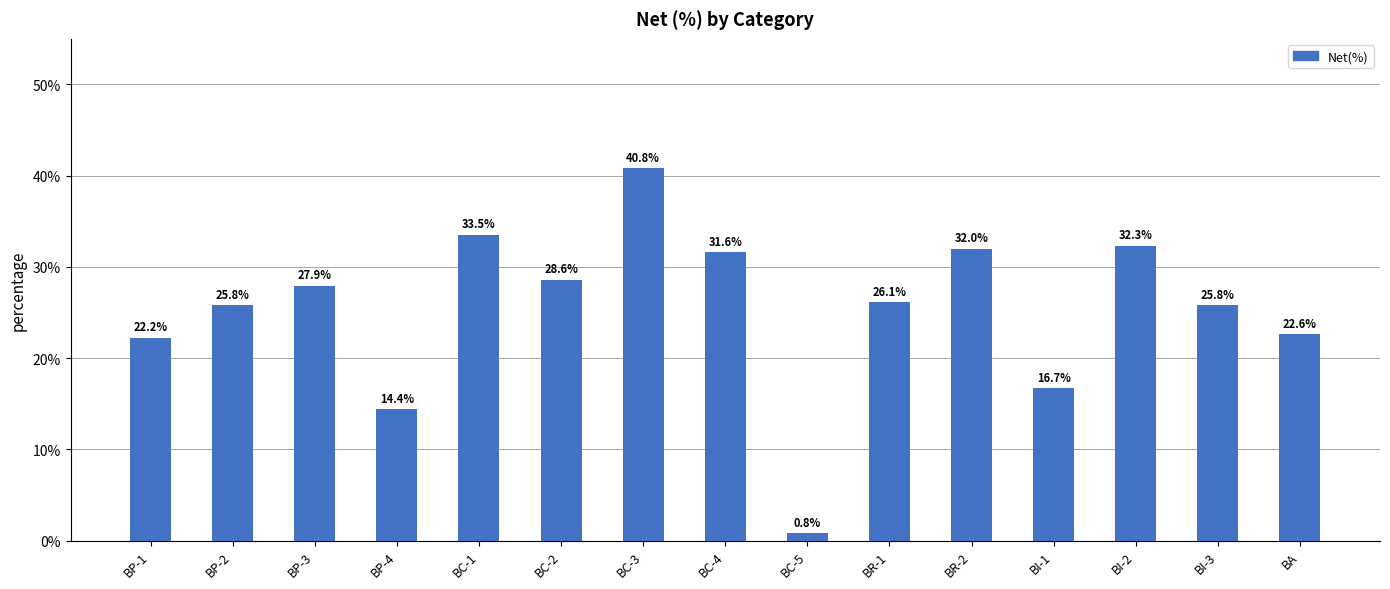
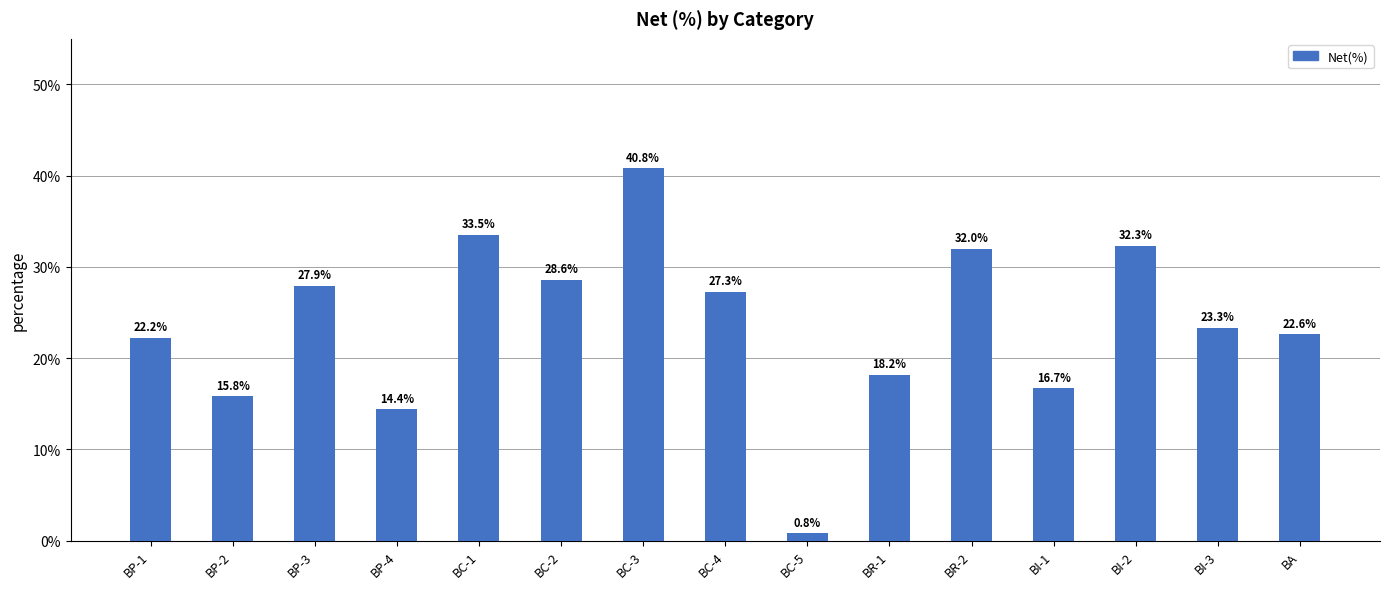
BP-2: 25.8% -> 15.8%
BC-4: 31.6% -> 27.3%
BR-1: 26.1% -> 18.2%
BI-3: 25.8% -> 23.3%
